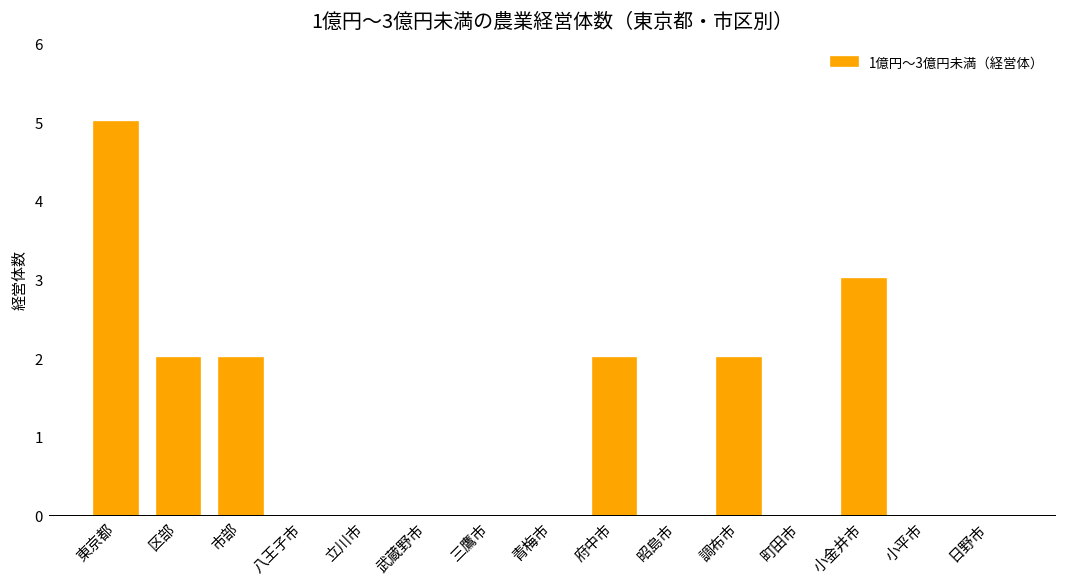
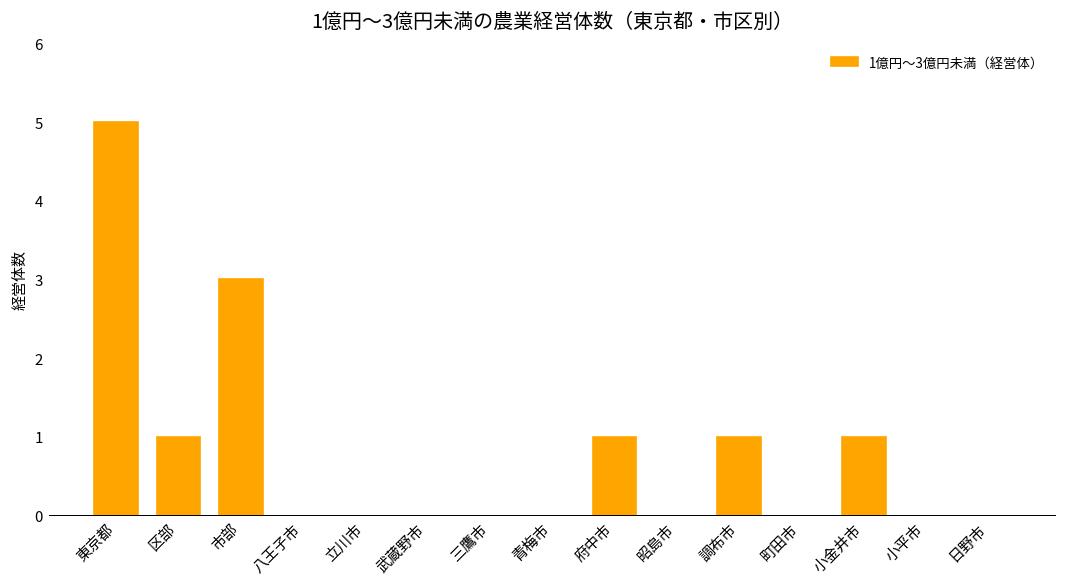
区部: 2 -> 1
市部: 2 -> 3
府中市: 2 -> 1
調布市: 2 -> 1
小金井市: 3 -> 1
